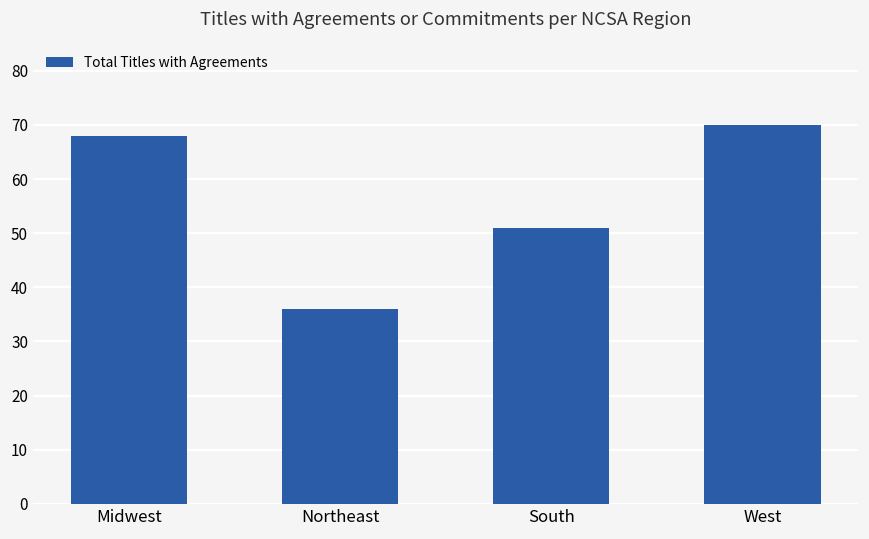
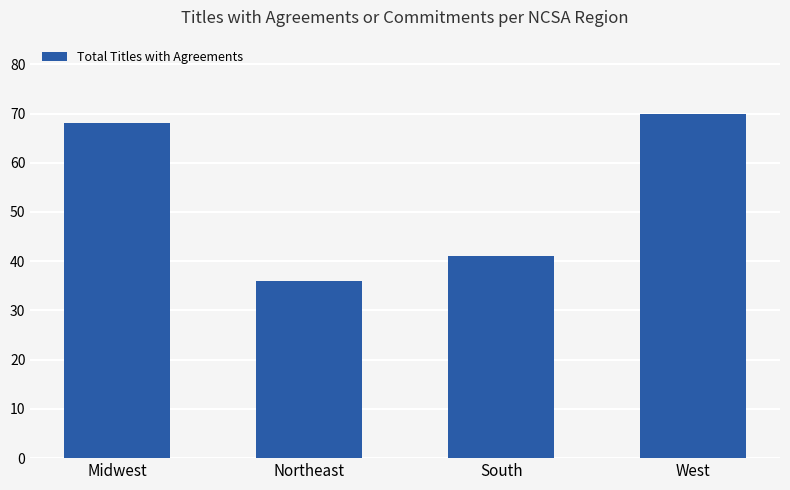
South: 51 -> 41
